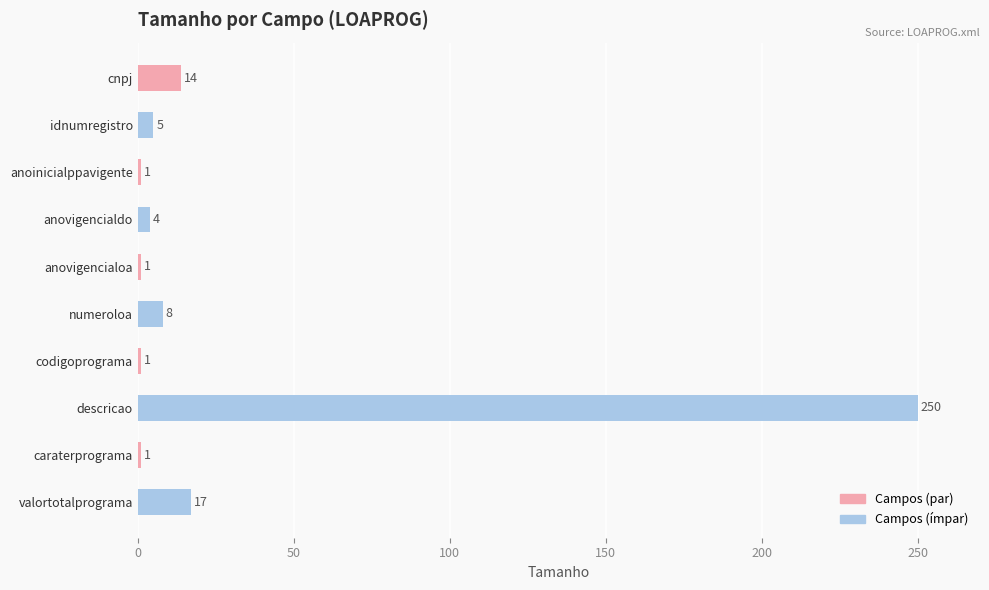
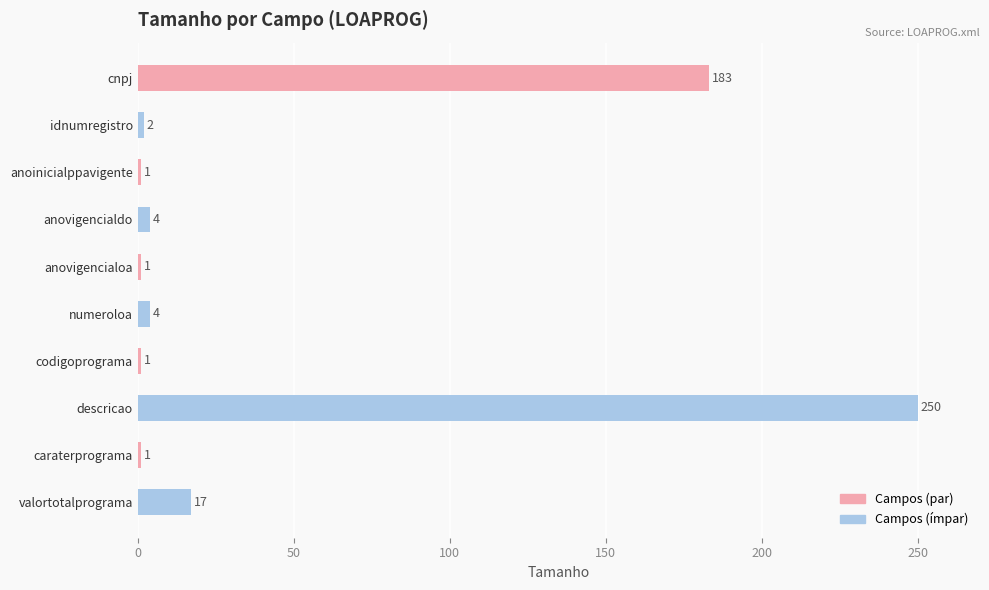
cnpj: 14 -> 183
idnumregistro: 5 -> 2
numeroloa: 8 -> 4
